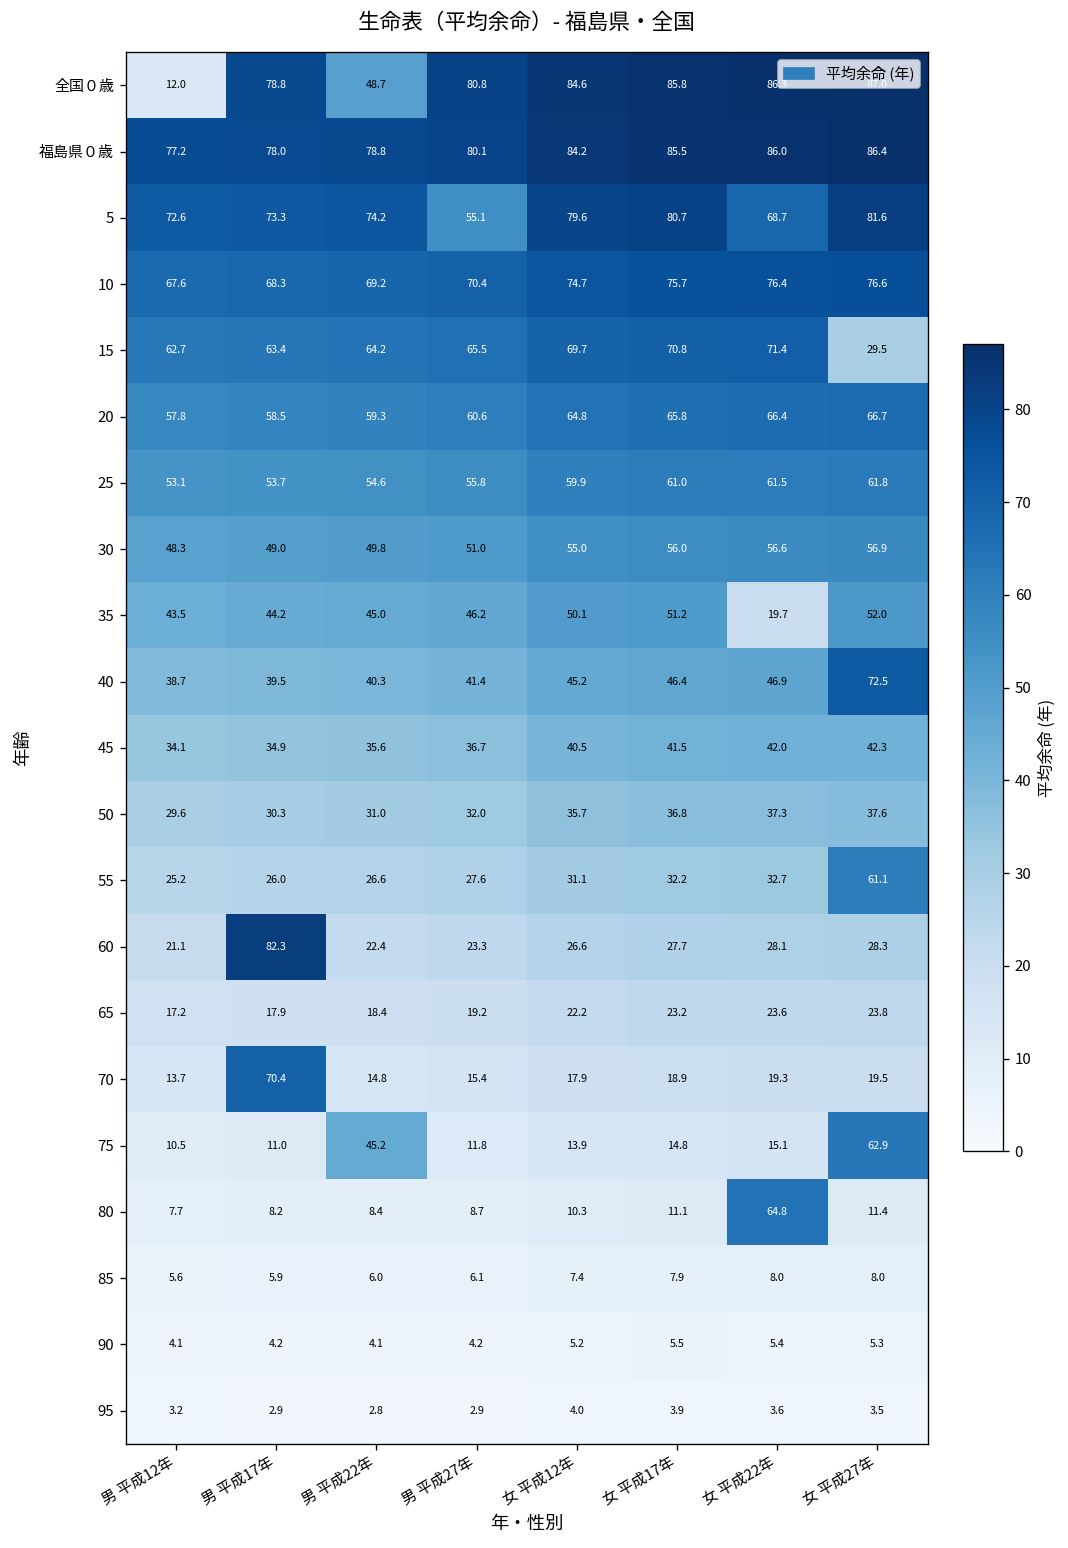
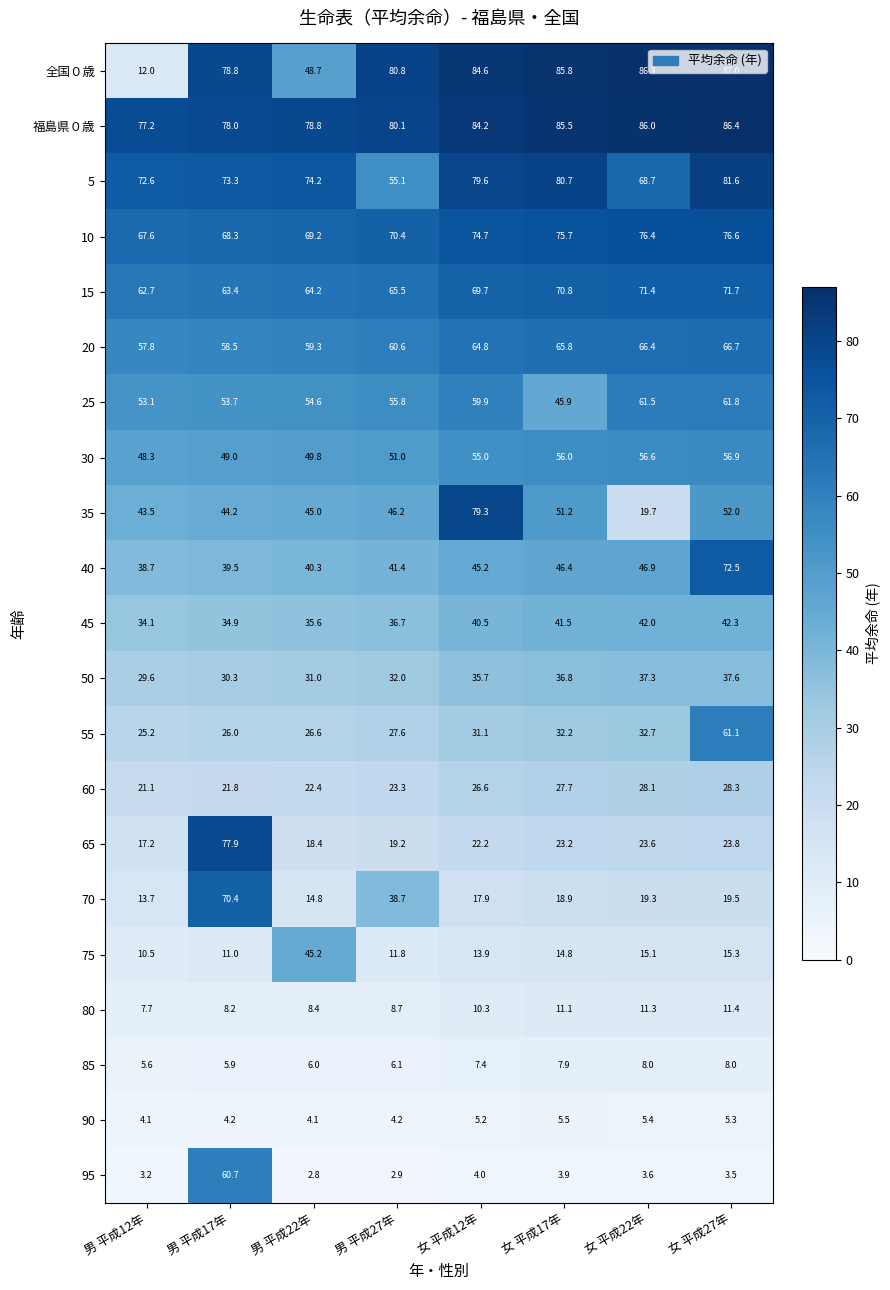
15, 女 平成27年: 29.5 -> 71.7
25, 女 平成17年: 61.0 -> 45.9
35, 女 平成12年: 50.1 -> 79.3
60, 男 平成17年: 82.3 -> 21.8
65, 男 平成17年: 17.9 -> 77.9
70, 男 平成27年: 15.4 -> 38.7
75, 女 平成27年: 62.9 -> 15.3
80, 女 平成22年: 64.8 -> 11.3
95, 男 平成17年: 2.9 -> 60.7
